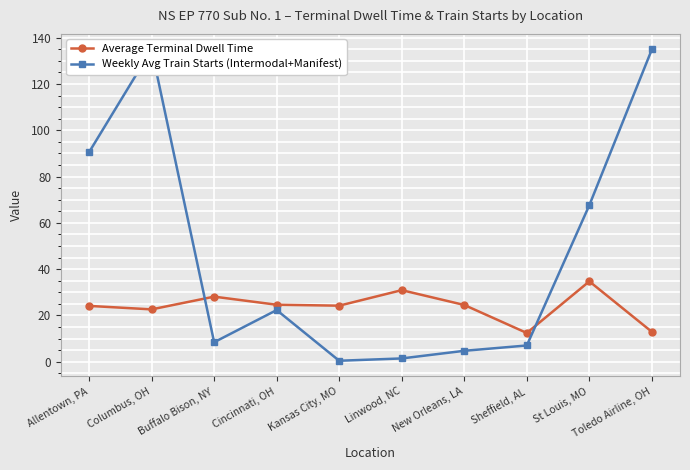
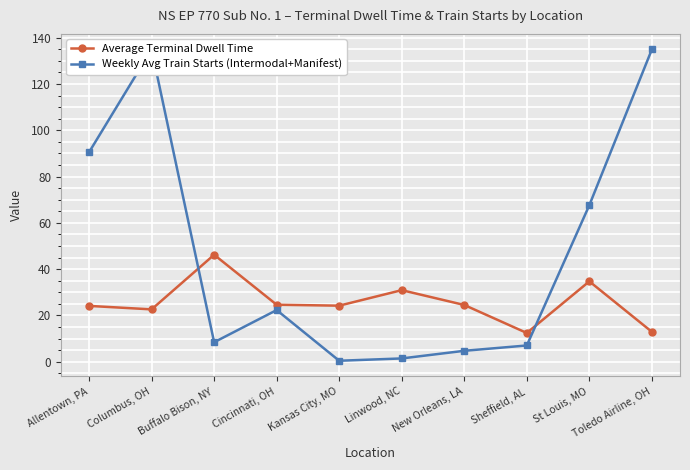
Average Terminal Dwell Time, Buffalo Bison, NY: 28 -> 46
